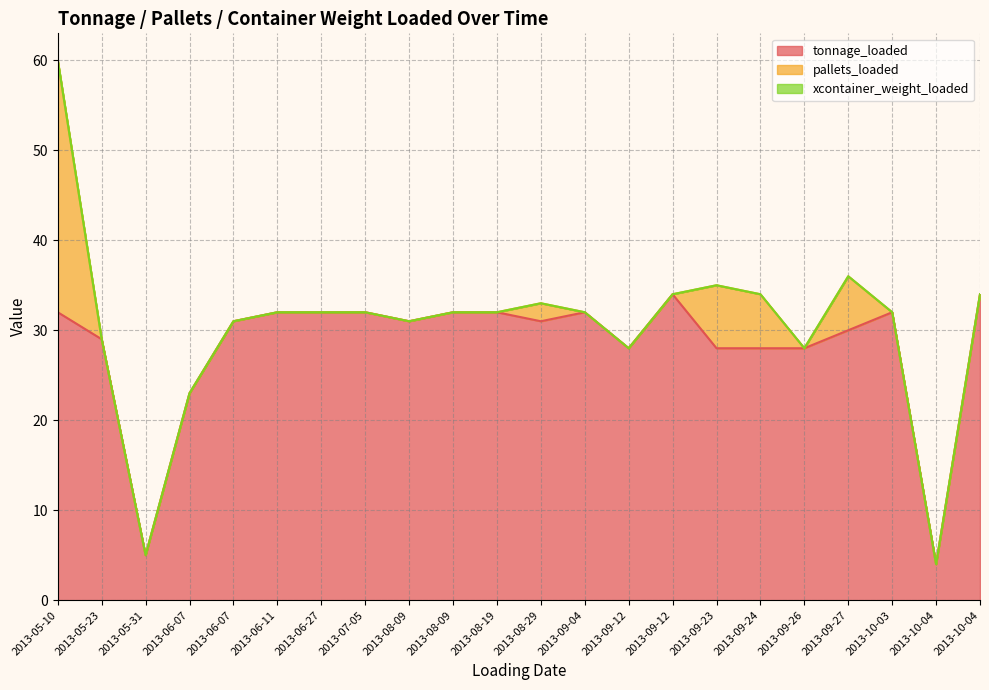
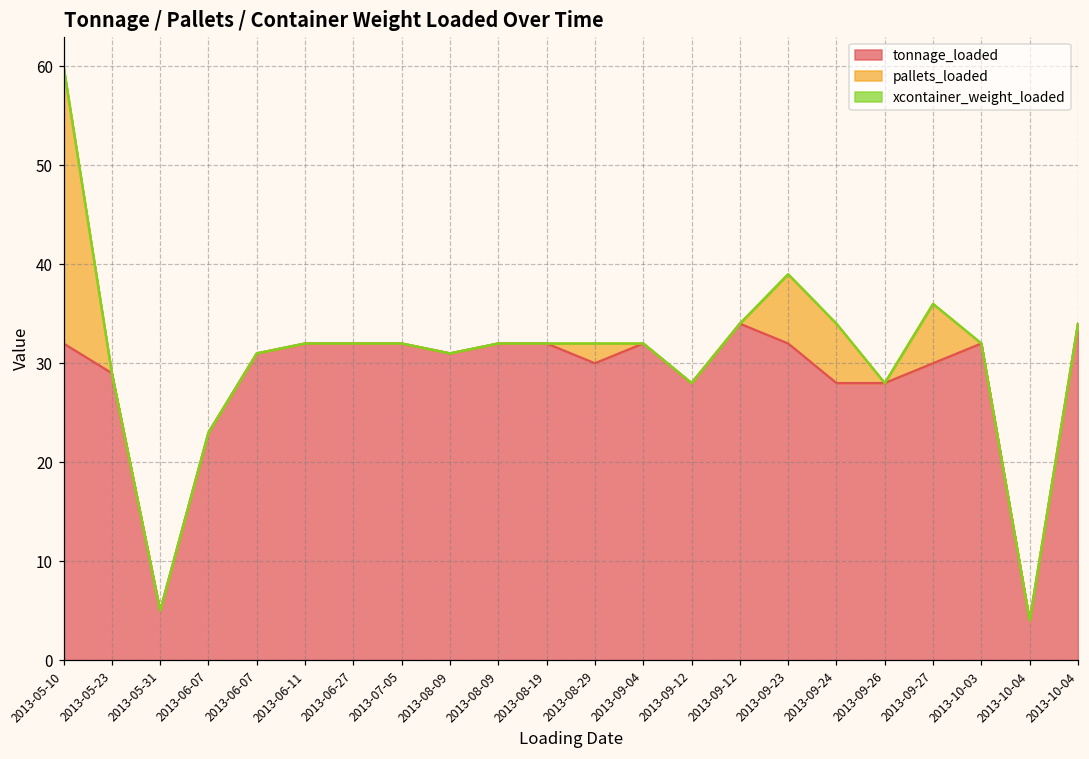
tonnage_loaded, 2013-08-29: 31 -> 30
tonnage_loaded, 2013-09-23: 28 -> 32
